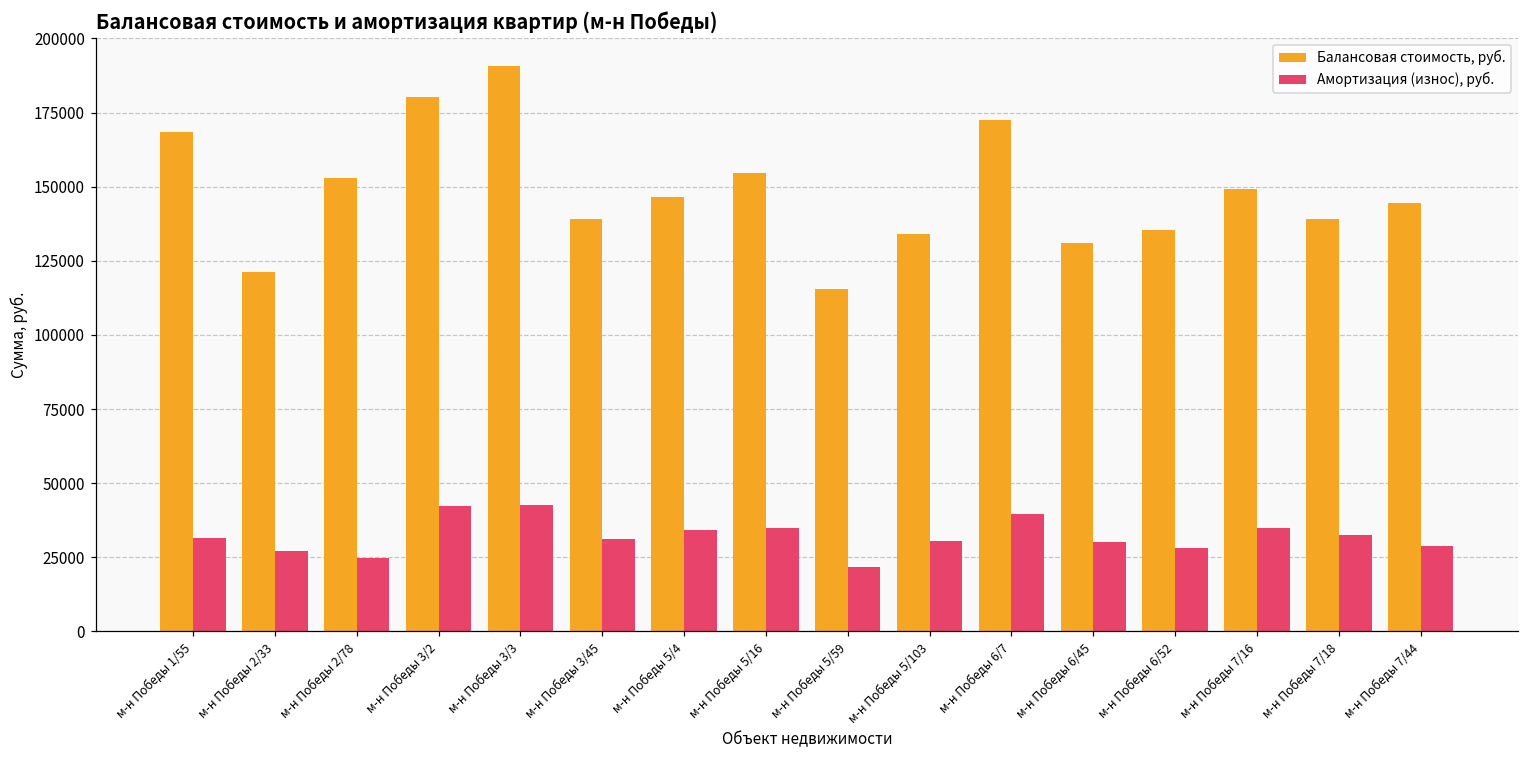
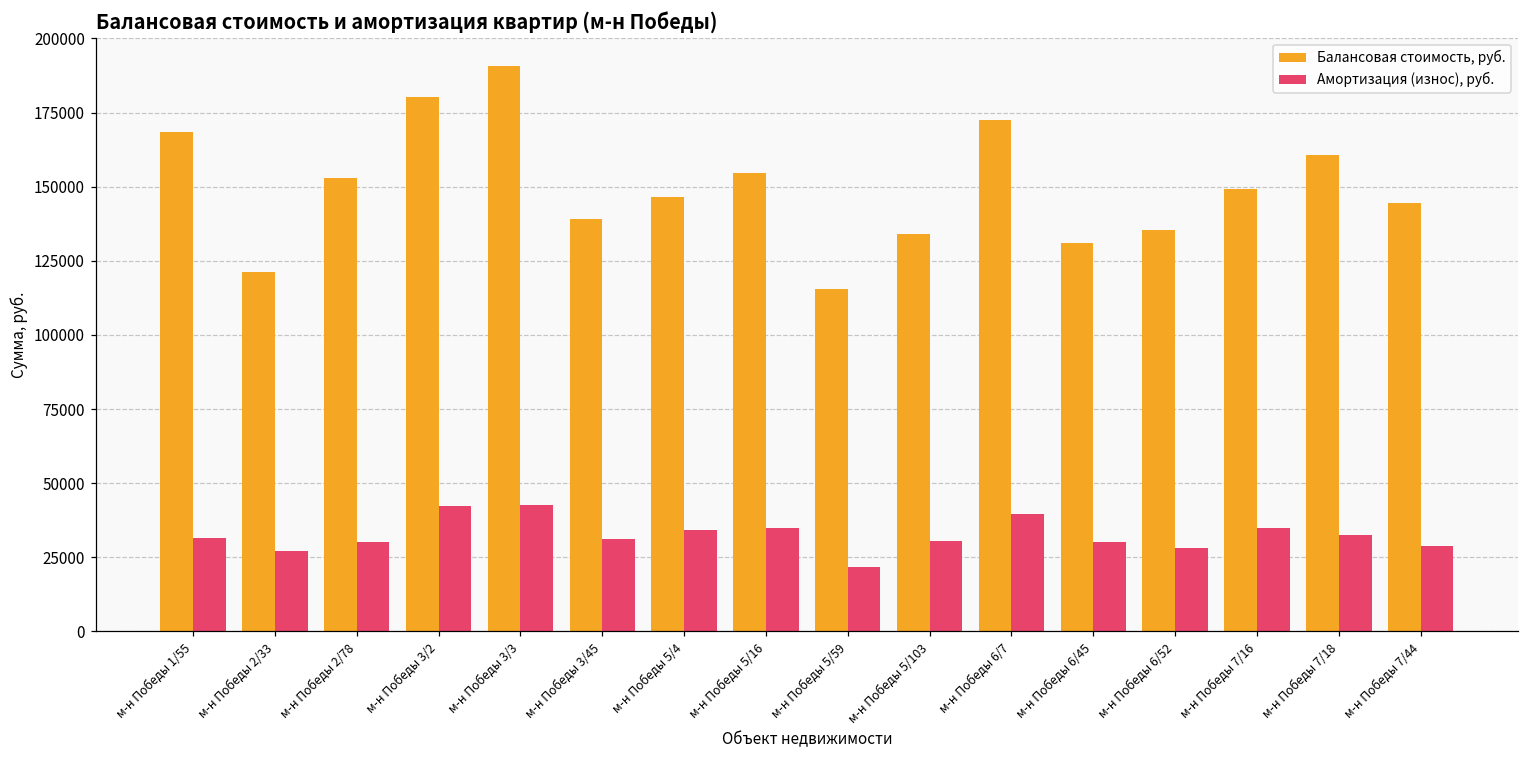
Амортизация (износ), руб., м-н Победы 2/78: 25000 -> 30000
Балансовая стоимость, руб., м-н Победы 7/18: 139000 -> 161000
